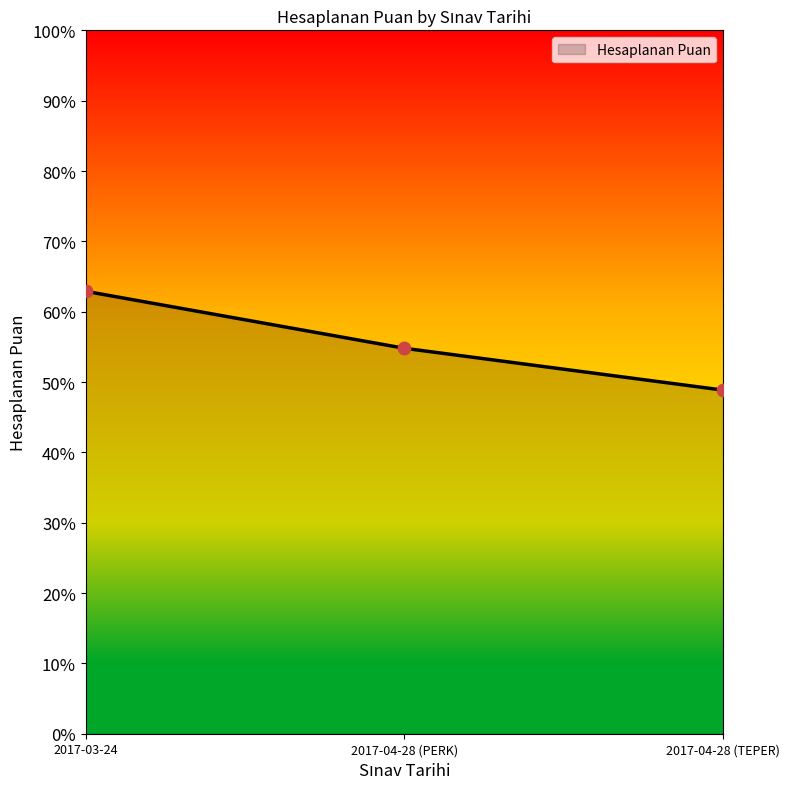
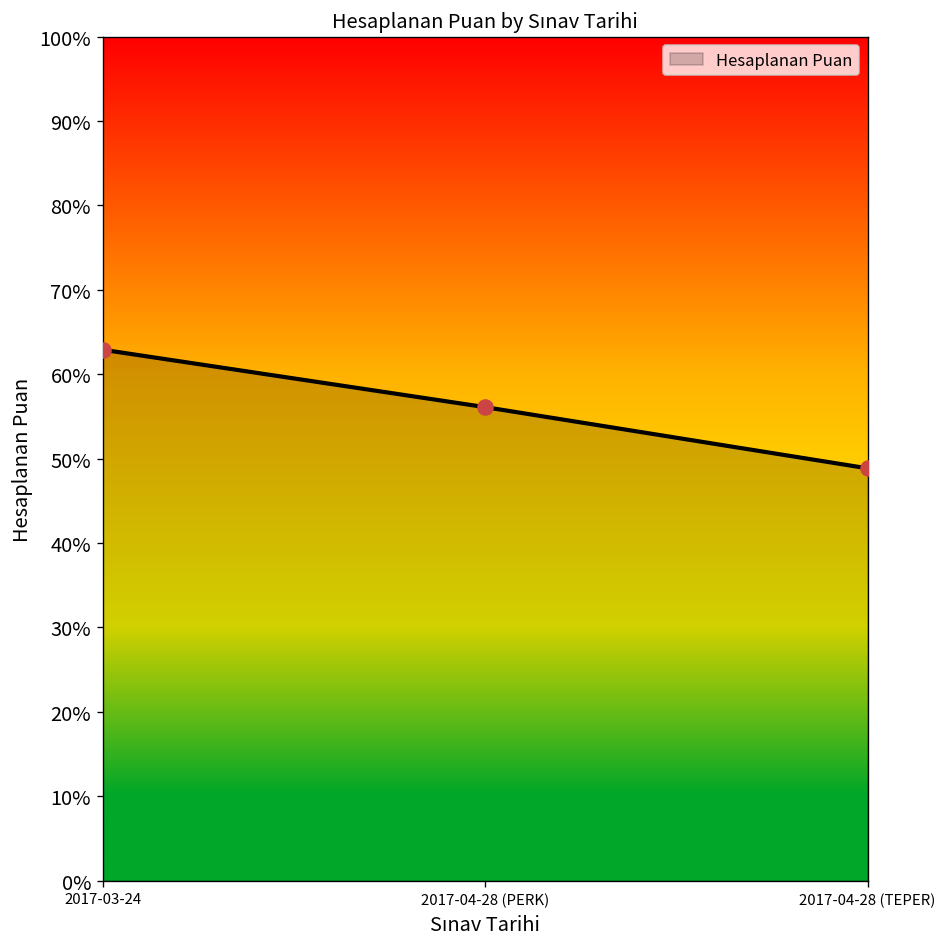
2017-04-28 (PERK): 55% -> 56%
